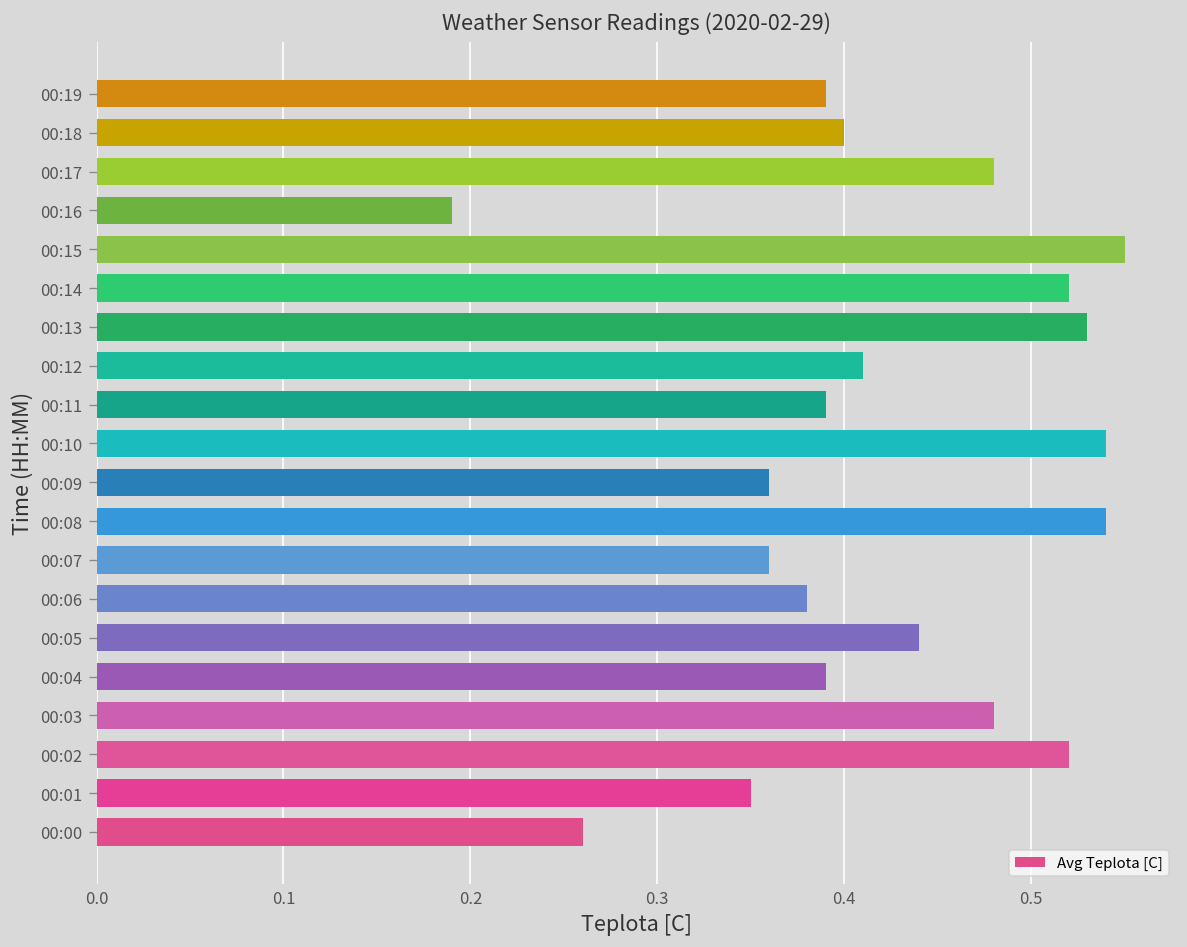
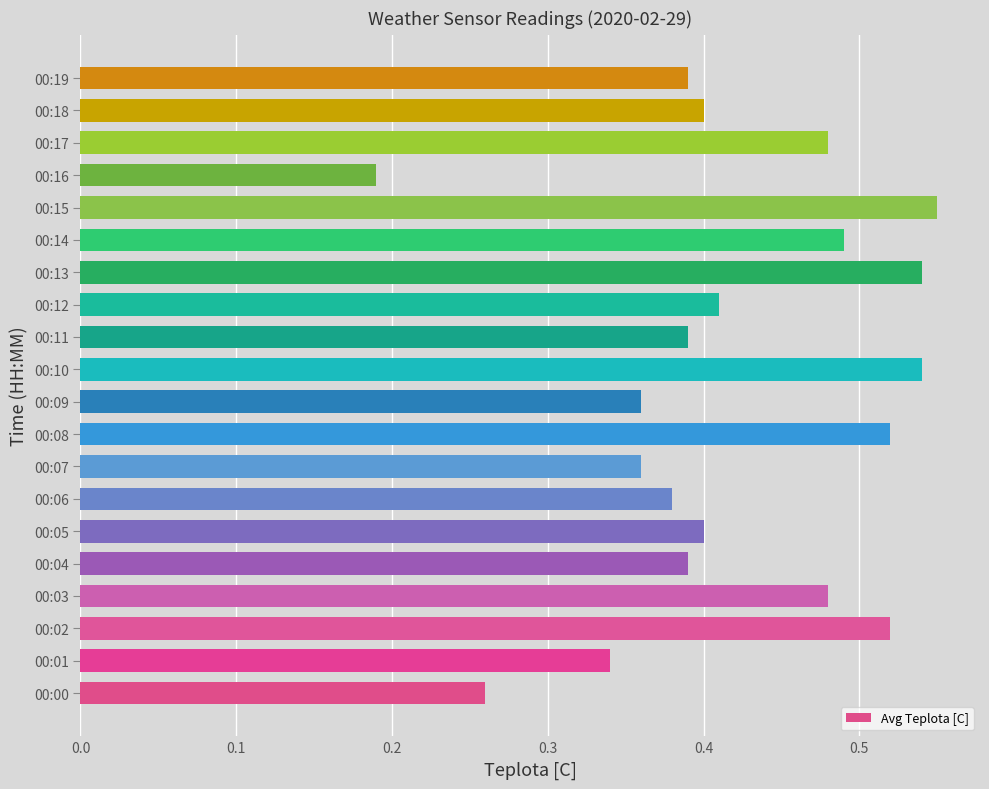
00:14: 0.52 -> 0.49
00:13: 0.53 -> 0.54
00:08: 0.54 -> 0.52
00:05: 0.44 -> 0.40
00:01: 0.35 -> 0.34
